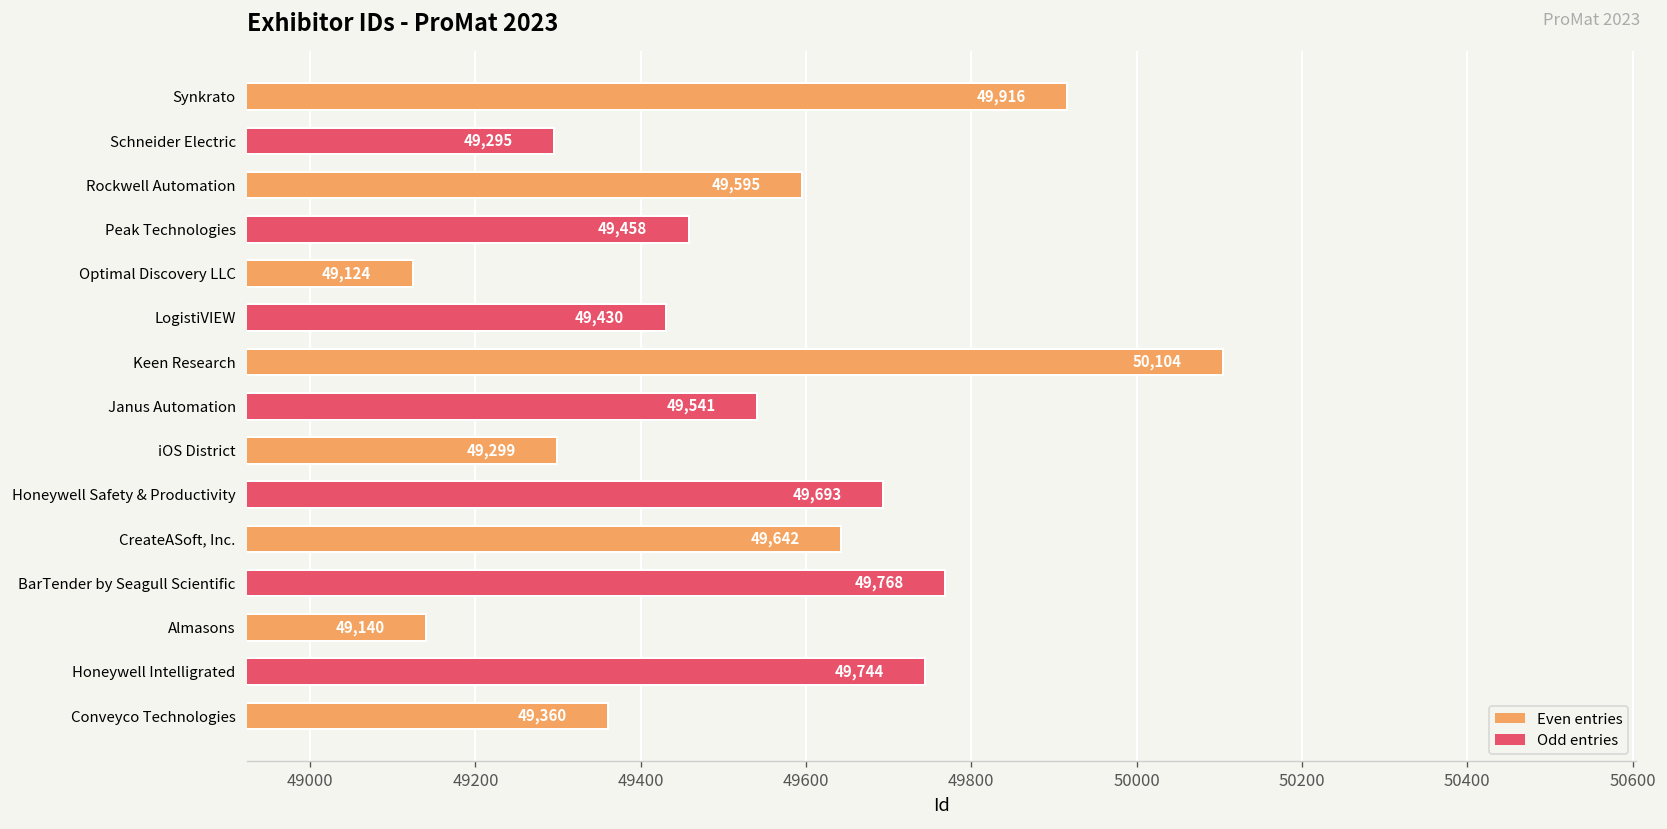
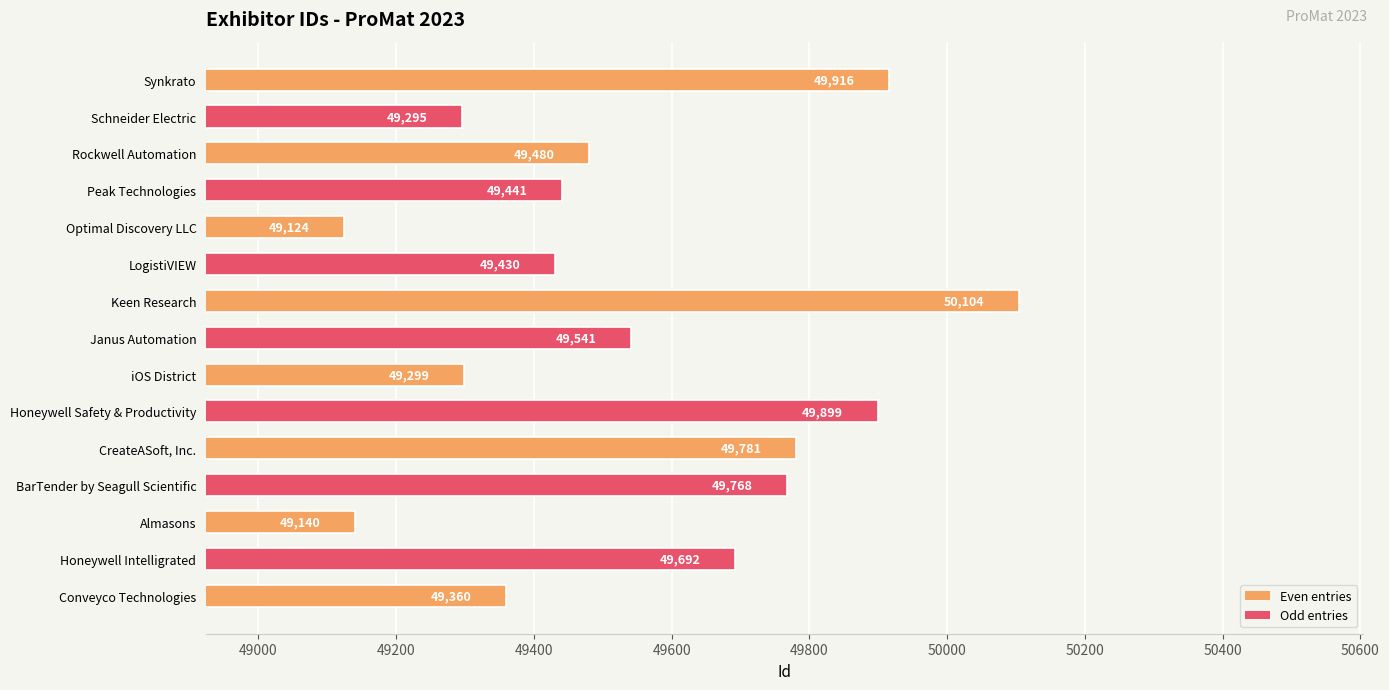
Rockwell Automation: 49,595 -> 49,480
Peak Technologies: 49,458 -> 49,441
Honeywell Safety & Productivity: 49,693 -> 49,899
CreateASoft, Inc.: 49,642 -> 49,781
Honeywell Intelligrated: 49,744 -> 49,692
